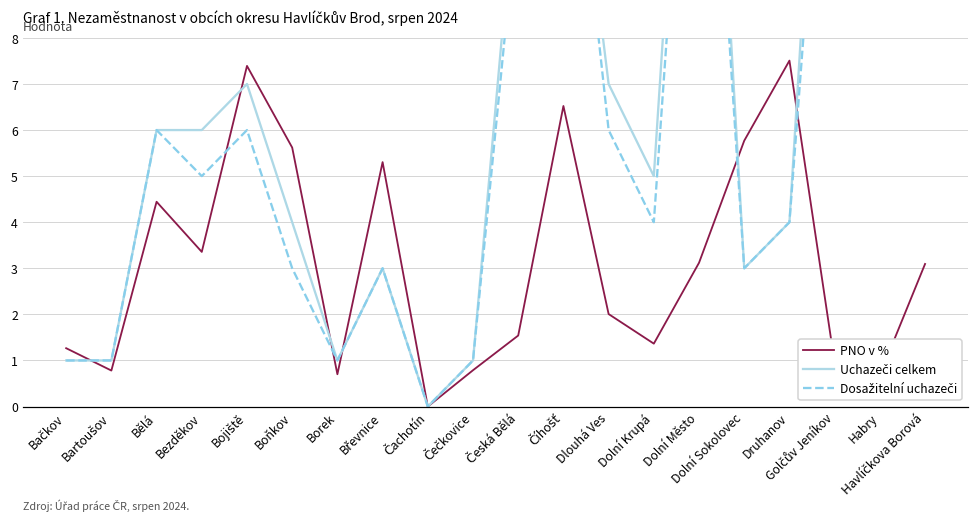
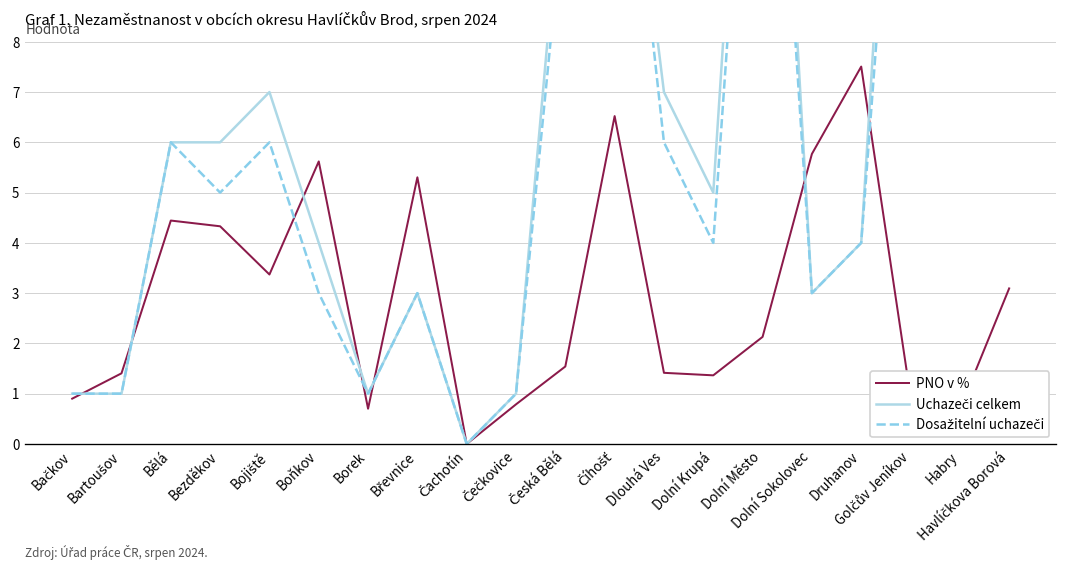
PNO v %, Bačkov: 1.3 -> 0.9
PNO v %, Bartoušov: 0.8 -> 1.4
PNO v %, Bezděkov: 3.4 -> 4.3
PNO v %, Bojiště: 7.4 -> 3.4
PNO v %, Dlouhá Ves: 2.0 -> 1.4
PNO v %, Dolní Město: 3.1 -> 2.1
